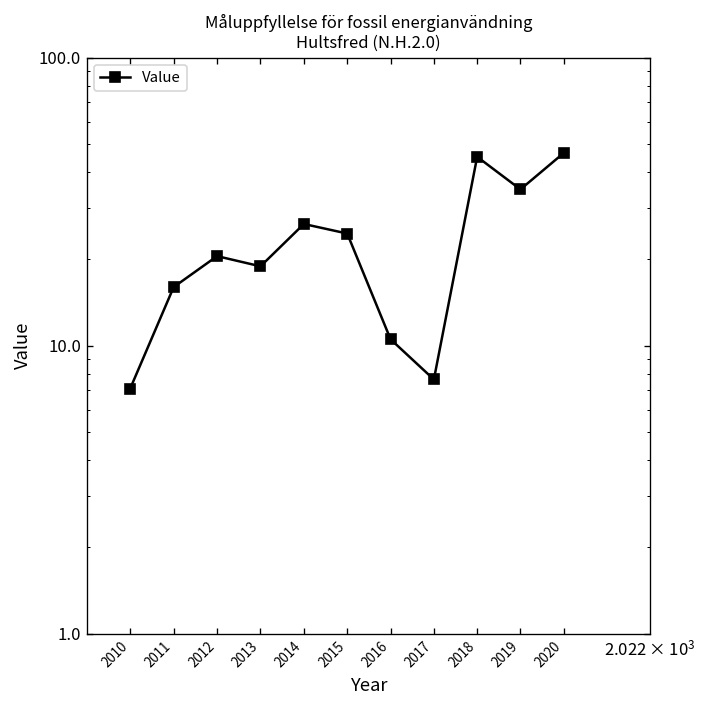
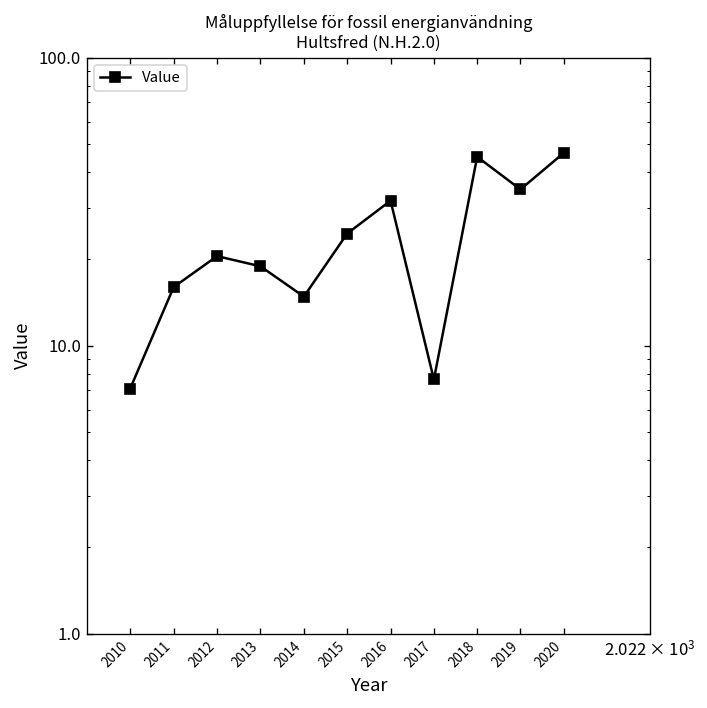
2014: 26 -> 15
2016: 11 -> 32
